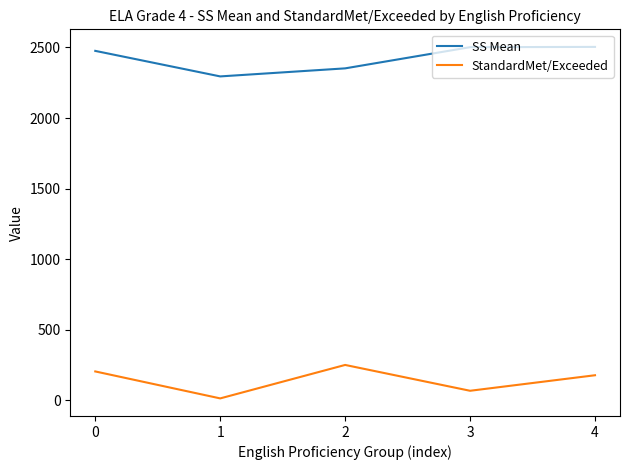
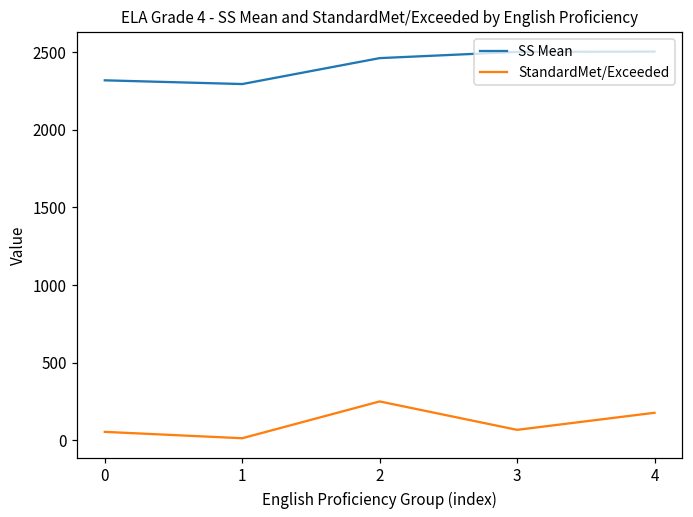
SS Mean, 0: 2480 -> 2320
StandardMet/Exceeded, 0: 210 -> 60
SS Mean, 2: 2350 -> 2460
